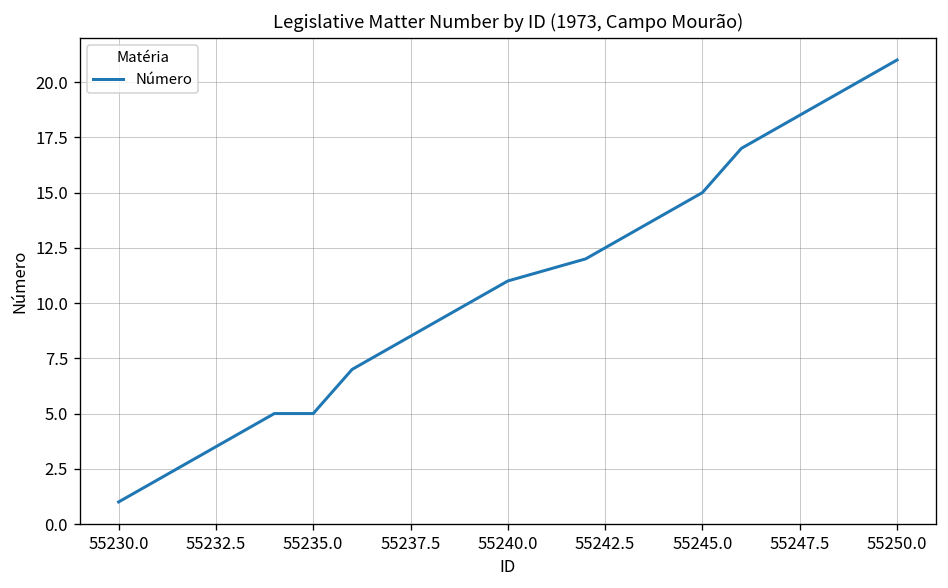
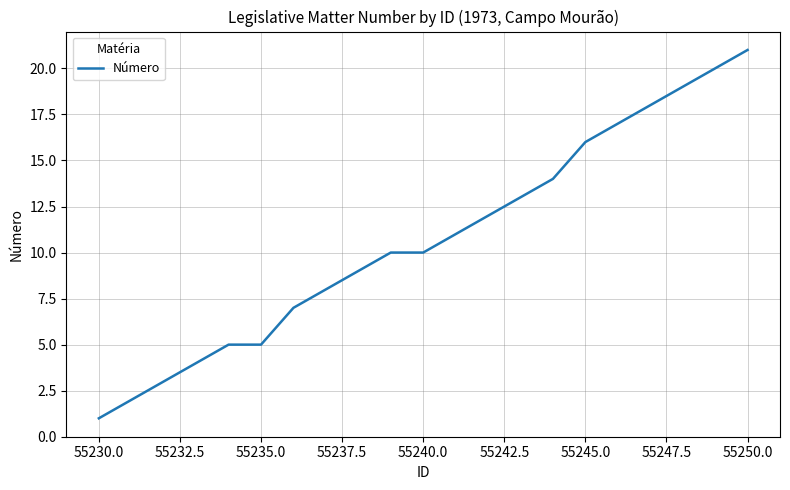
55240.0: 11 -> 10
55245.0: 15 -> 16
